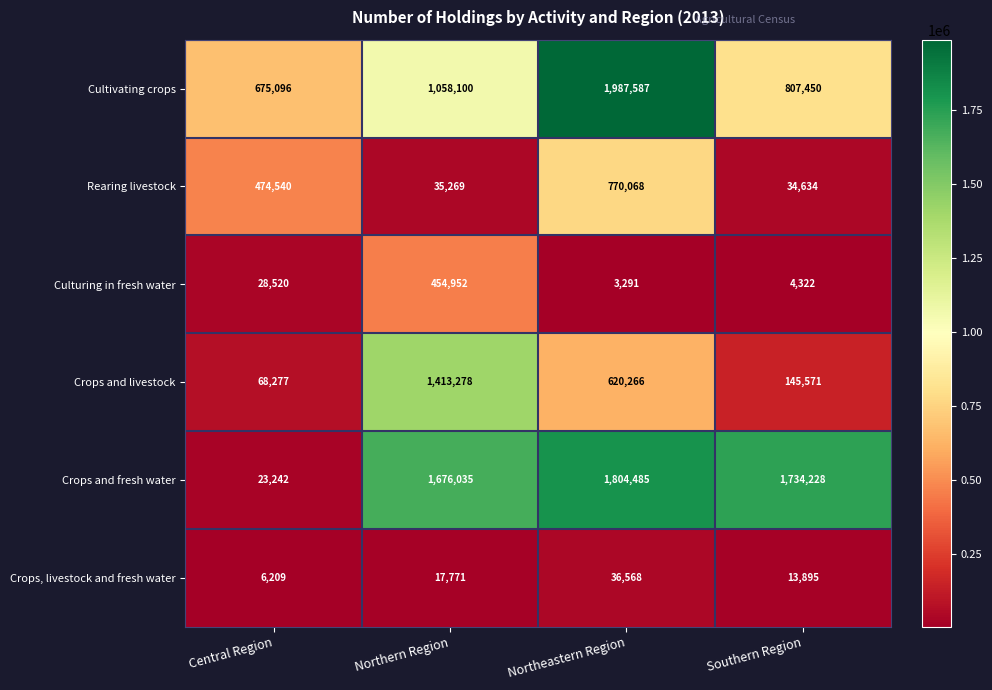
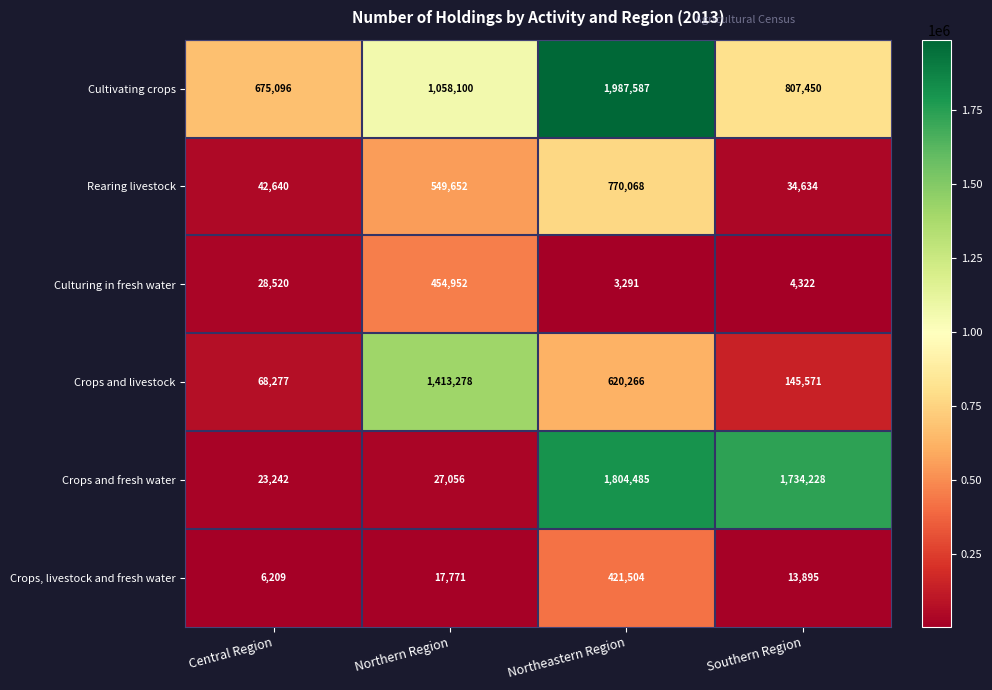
Rearing livestock, Central Region: 474,540 -> 42,640
Rearing livestock, Northern Region: 35,269 -> 549,652
Crops and fresh water, Northern Region: 1,676,035 -> 27,056
Crops, livestock and fresh water, Northeastern Region: 36,568 -> 421,504
